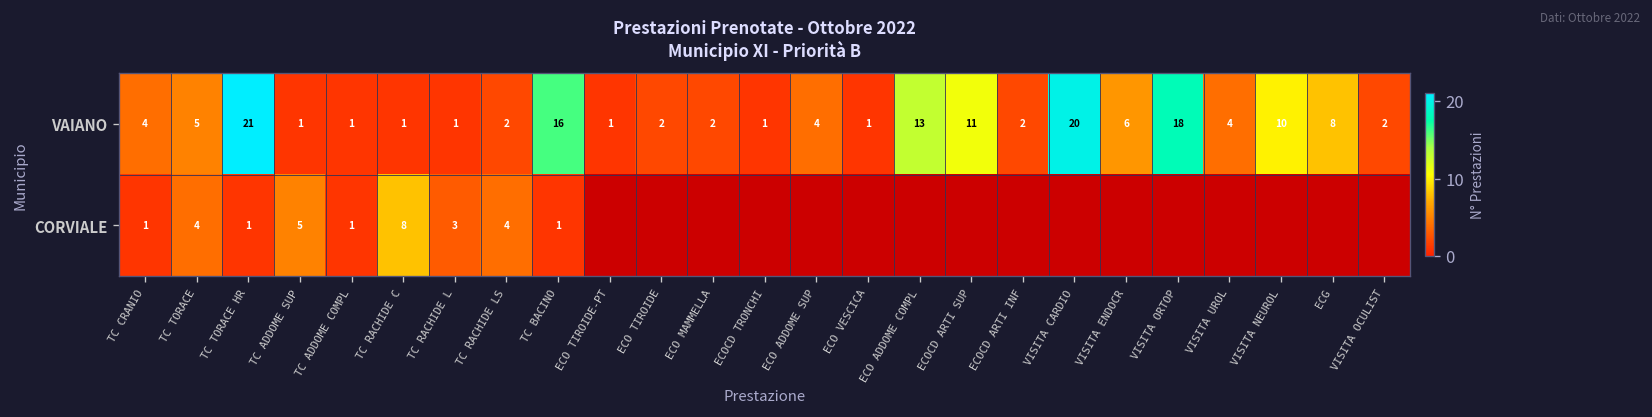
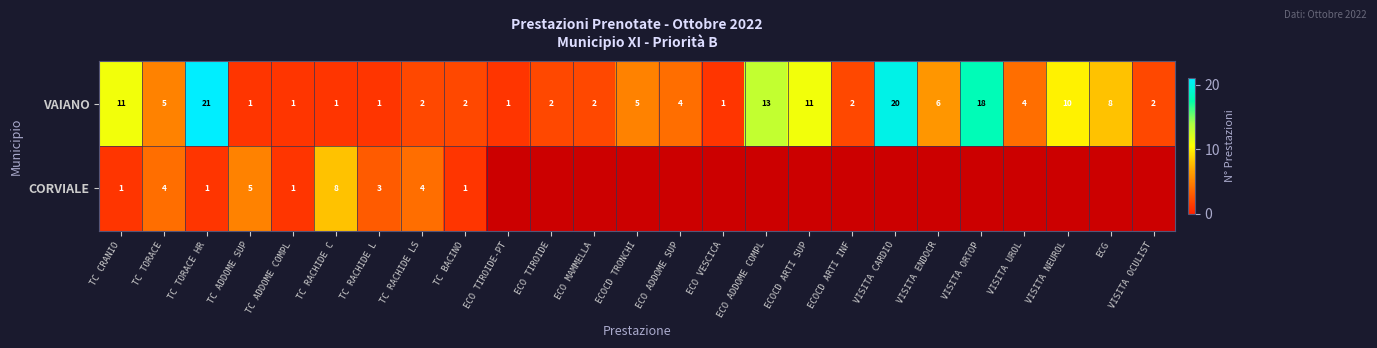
VAIANO, TC CRANIO: 4 -> 11
VAIANO, TC BACINO: 16 -> 2
VAIANO, ECOCD TRONCHI: 1 -> 5
